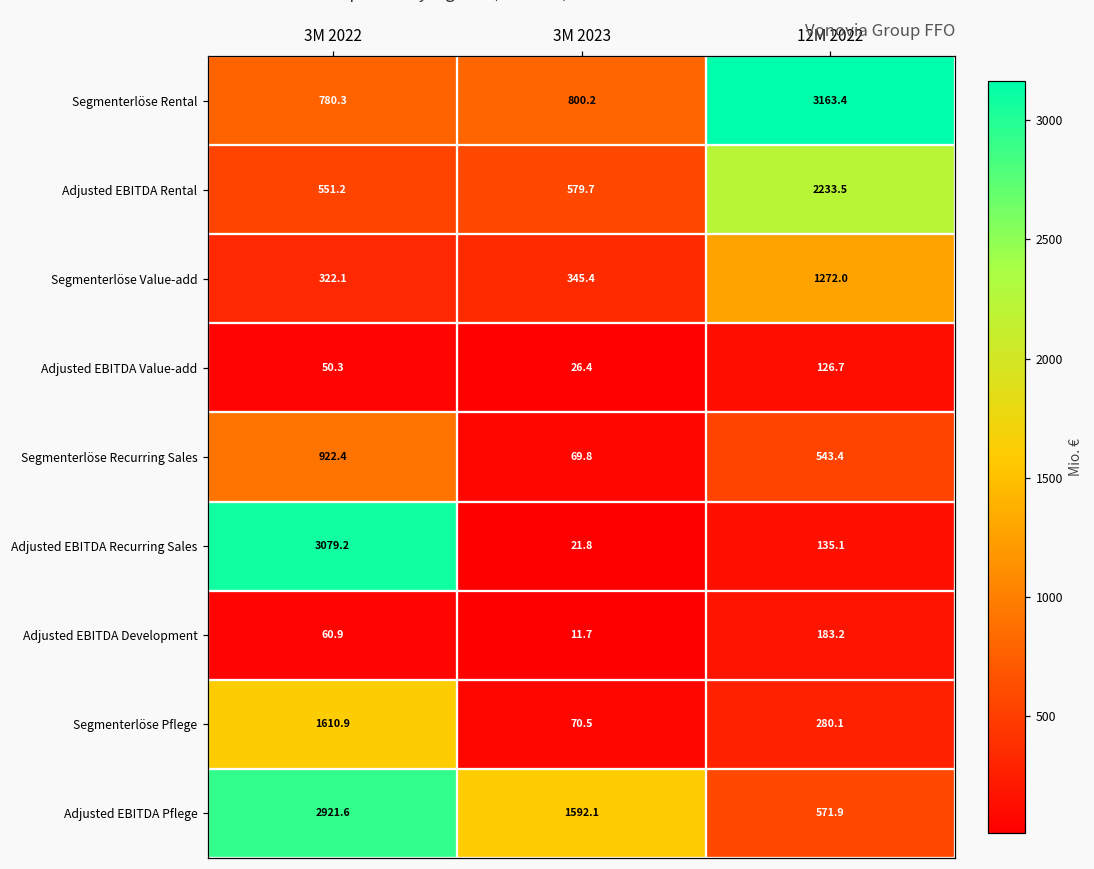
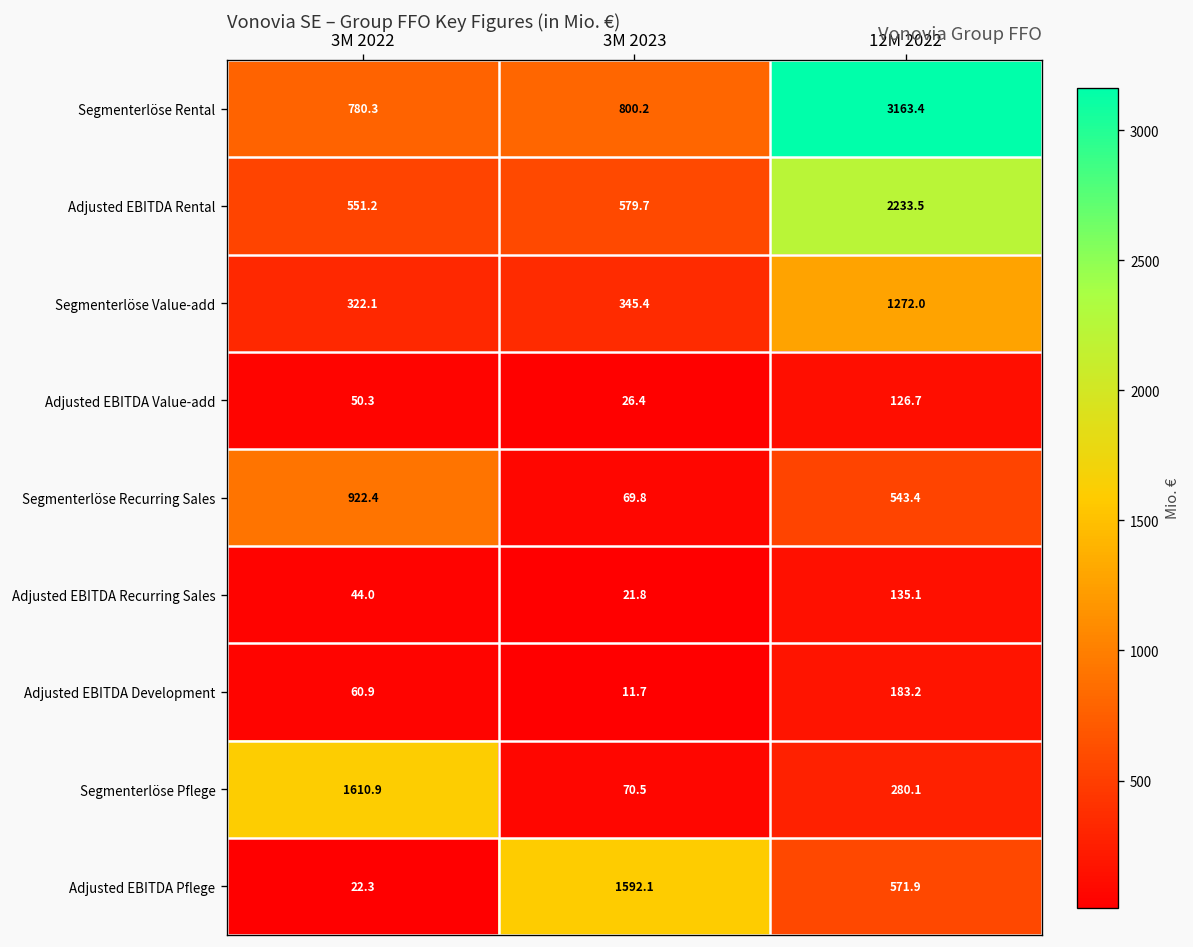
Adjusted EBITDA Recurring Sales, 3M 2022: 3079.2 -> 44.0
Adjusted EBITDA Pflege, 3M 2022: 2921.6 -> 22.3
